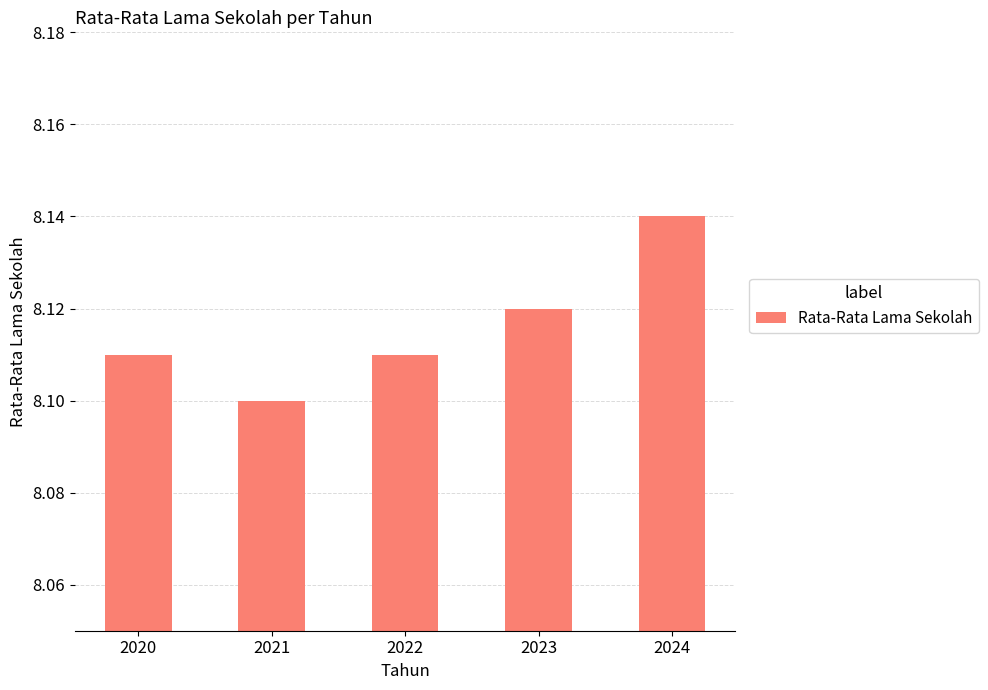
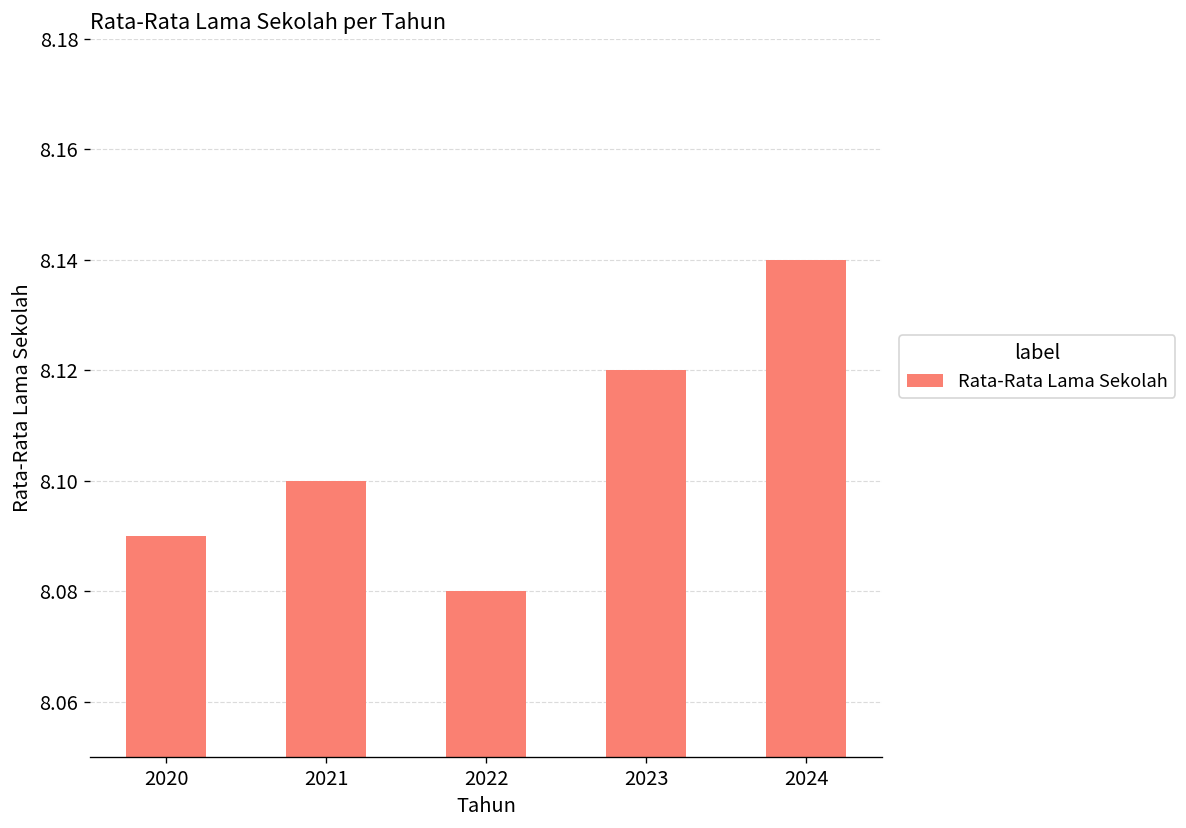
2020: 8.11 -> 8.09
2022: 8.11 -> 8.08
